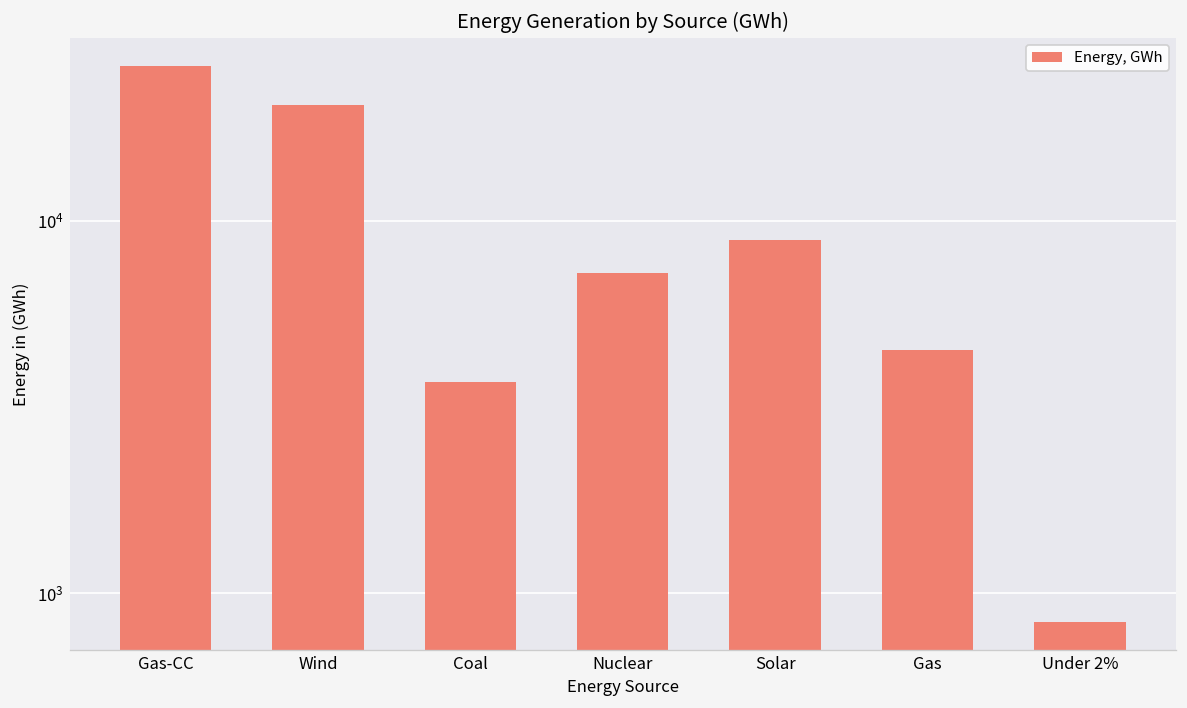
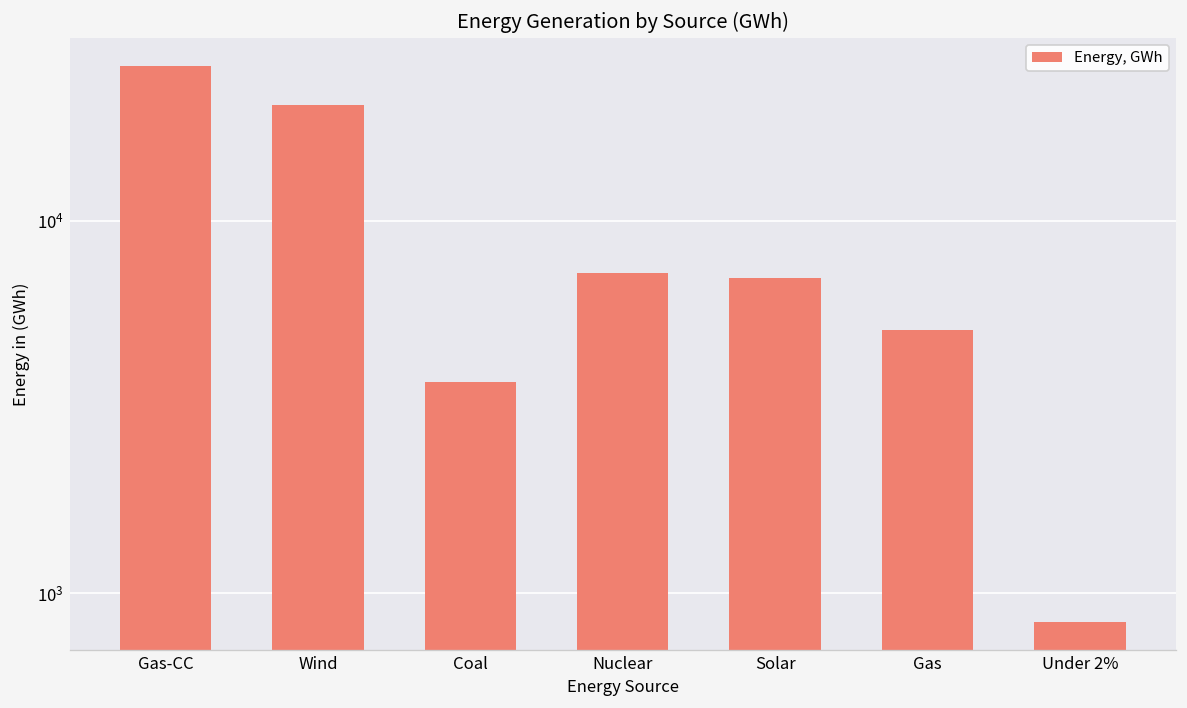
Solar: 8900 -> 7000
Gas: 4500 -> 5100
